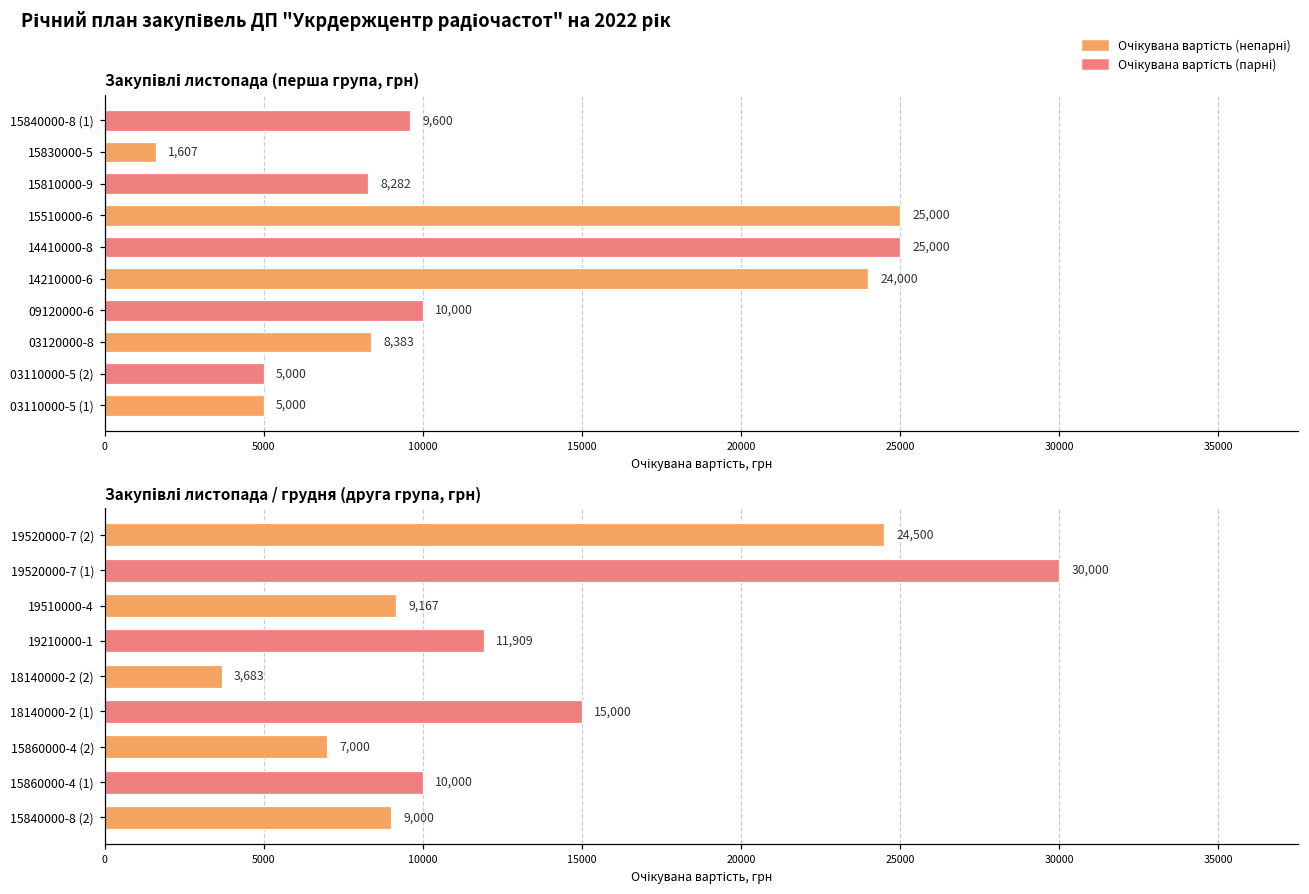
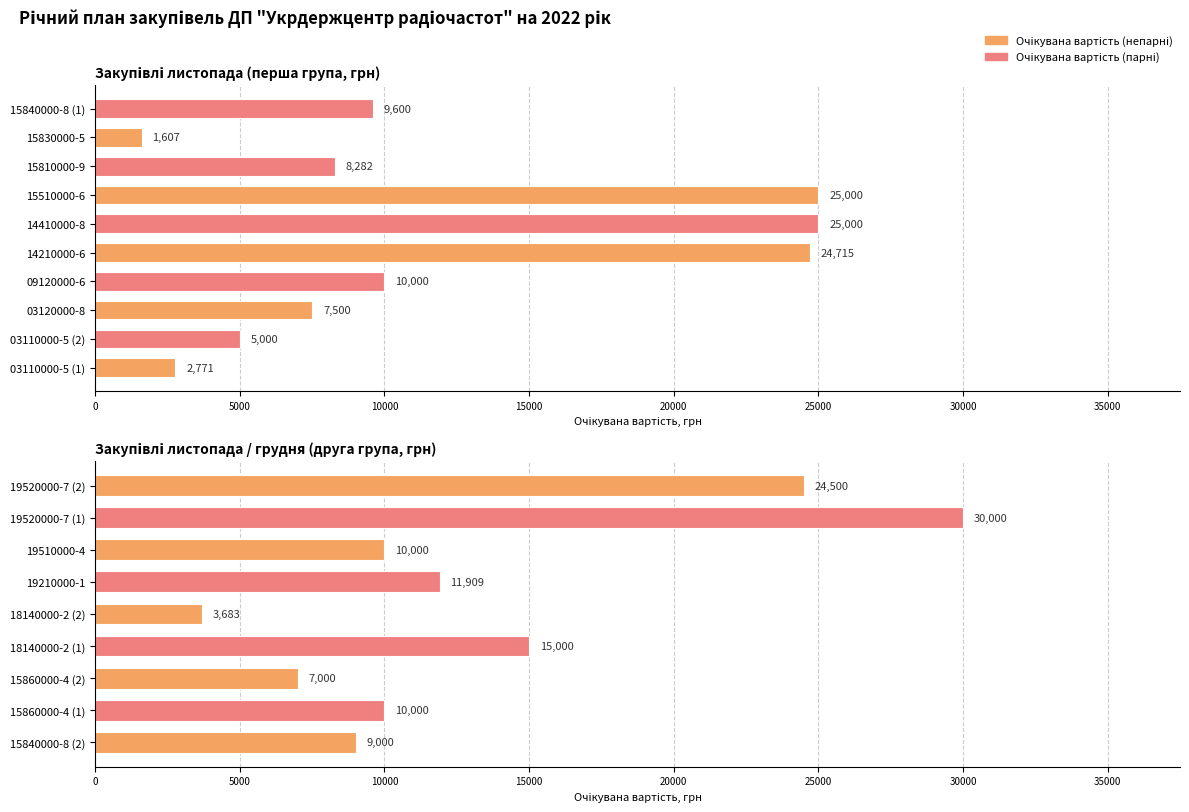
Закупівлі листопада (перша група, грн), 14210000-6: 24,000 -> 24,715
Закупівлі листопада (перша група, грн), 03120000-8: 8,383 -> 7,500
Закупівлі листопада (перша група, грн), 03110000-5 (1): 5,000 -> 2,771
Закупівлі листопада / грудня (друга група, грн), 19510000-4: 9,167 -> 10,000
